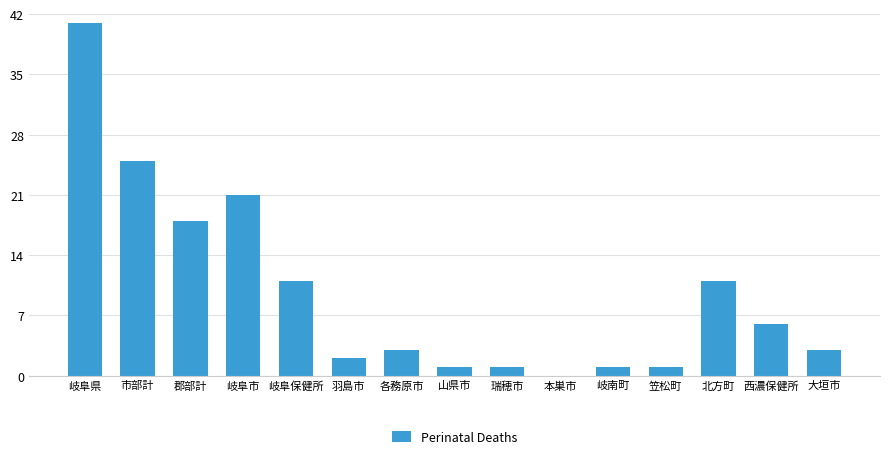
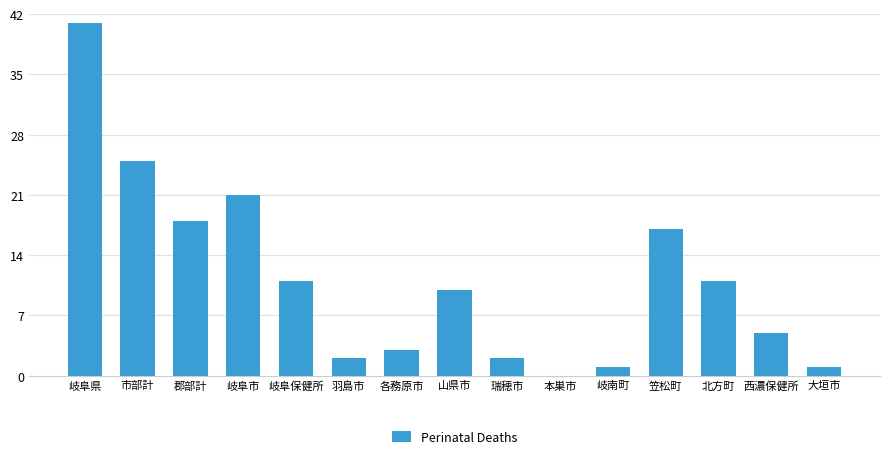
山県市: 1 -> 10
瑞穂市: 1 -> 2
笠松町: 1 -> 17
西濃保健所: 6 -> 5
大垣市: 3 -> 1
